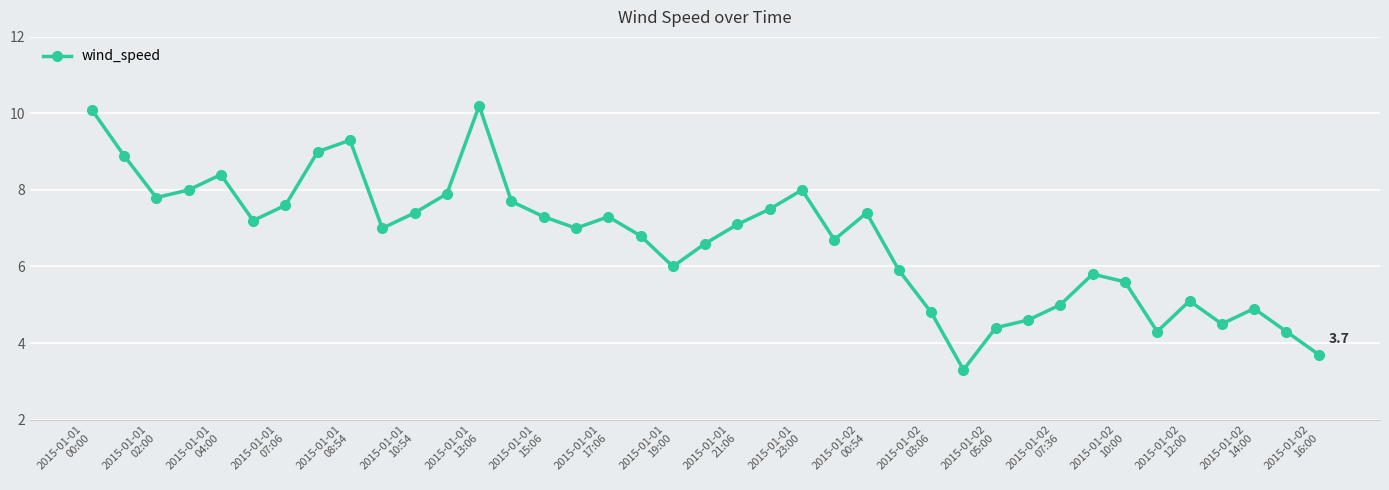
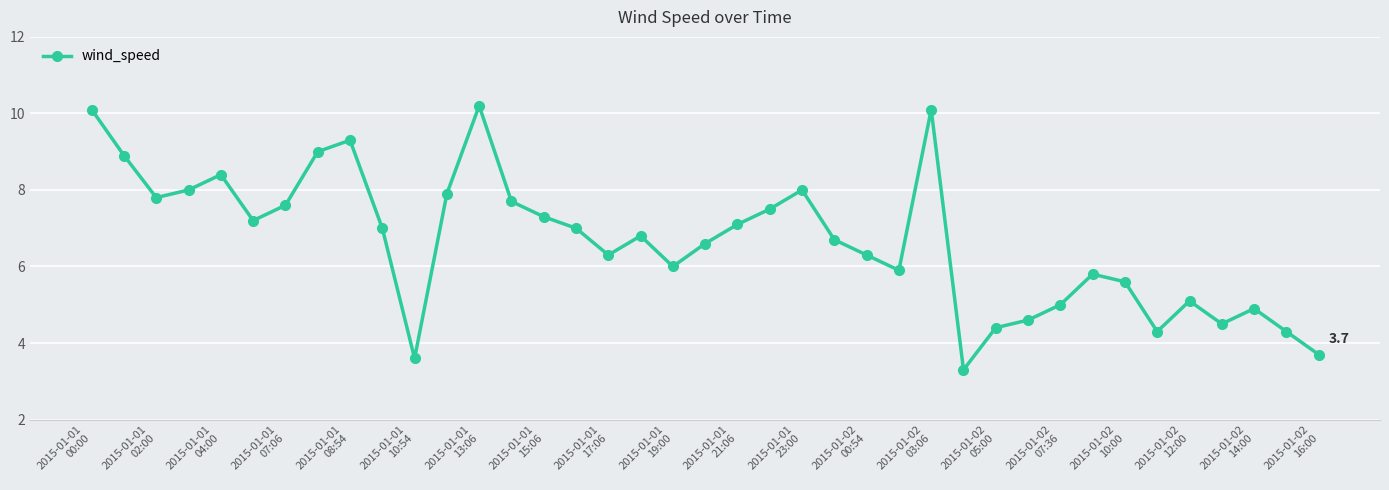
2015-01-01 10:54: 7.4 -> 3.6
2015-01-01 17:06: 7.3 -> 6.3
2015-01-02 00:54: 7.4 -> 6.3
2015-01-02 03:06: 4.8 -> 10.1
